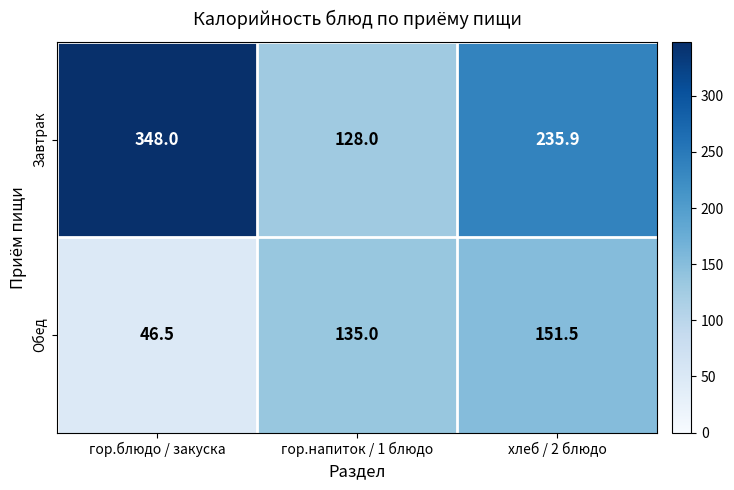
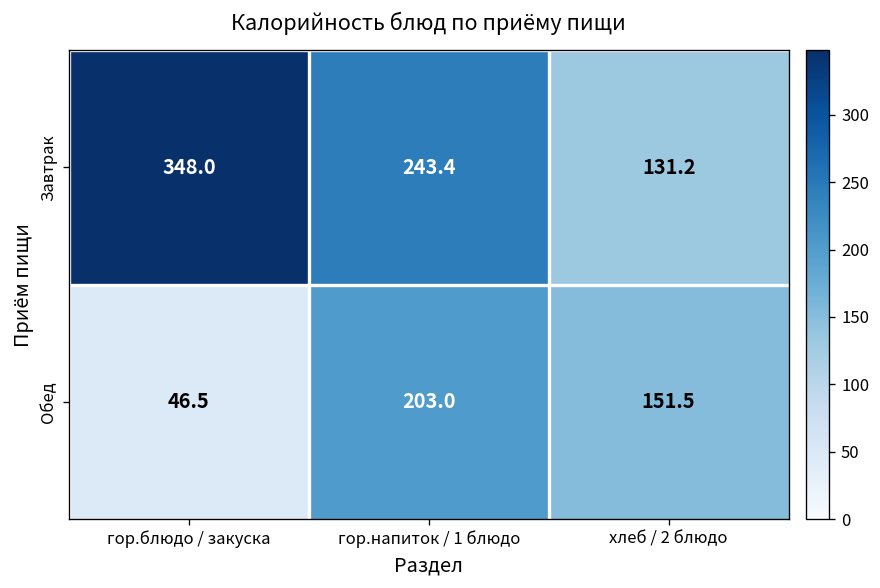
Завтрак, гор.напиток / 1 блюдо: 128.0 -> 243.4
Завтрак, хлеб / 2 блюдо: 235.9 -> 131.2
Обед, гор.напиток / 1 блюдо: 135.0 -> 203.0
